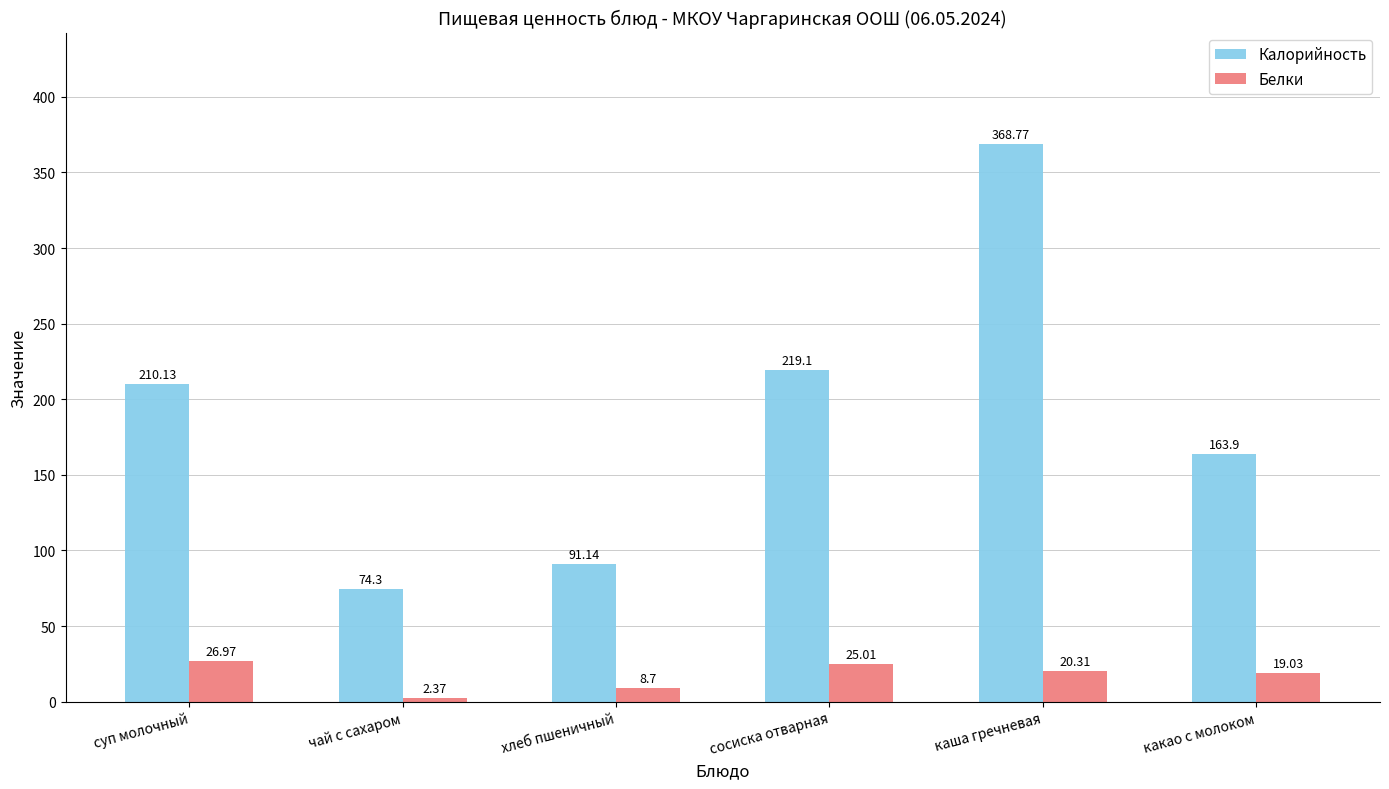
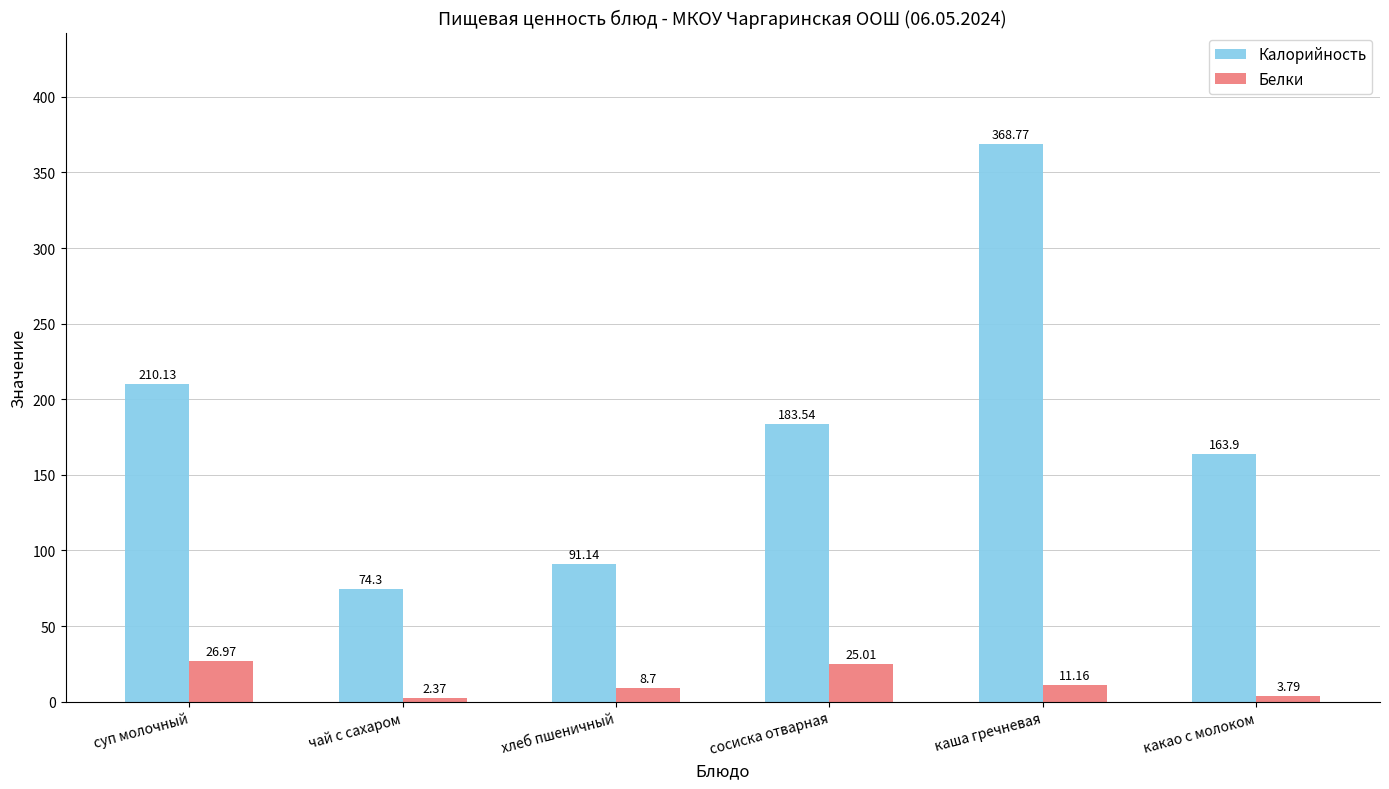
Калорийность, сосиска отварная: 219.1 -> 183.54
Белки, каша гречневая: 20.31 -> 11.16
Белки, какао с молоком: 19.03 -> 3.79
